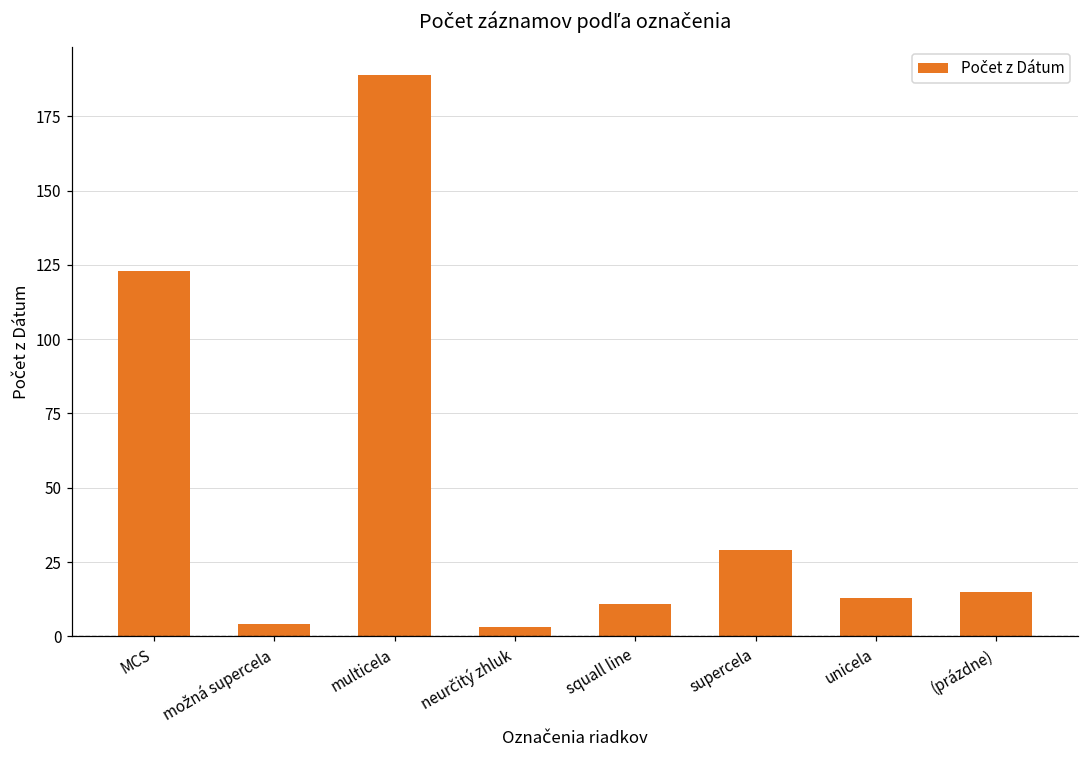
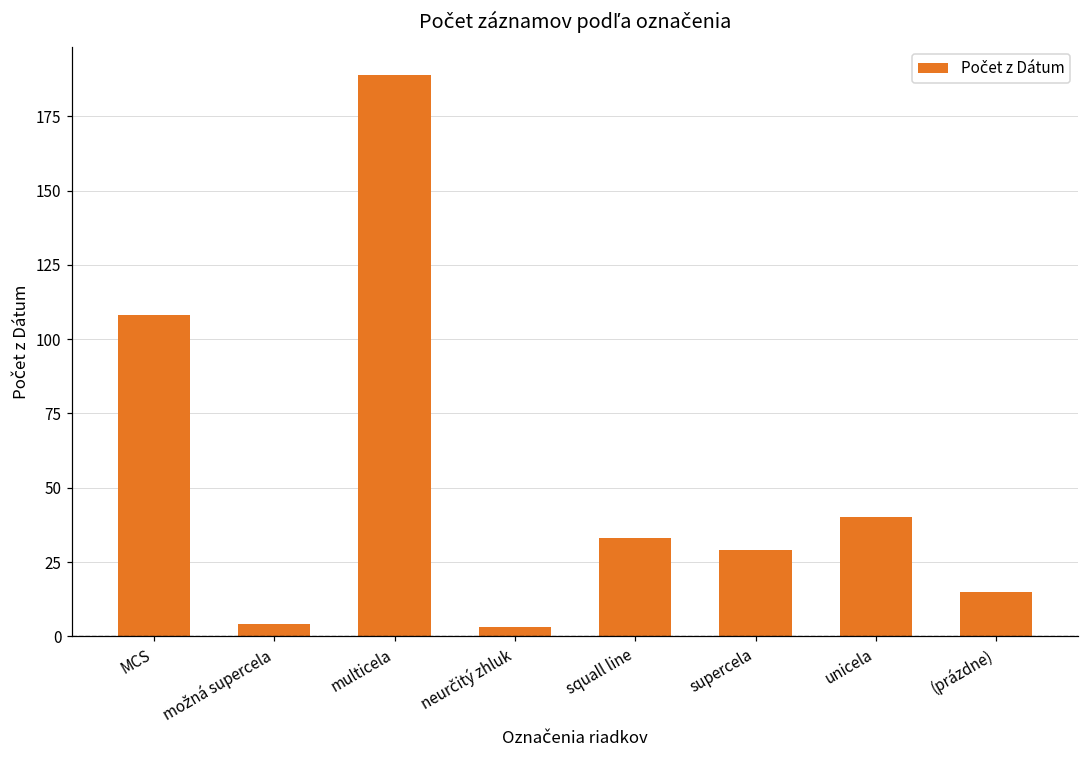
MCS: 123 -> 108
squall line: 11 -> 33
unicela: 13 -> 40
